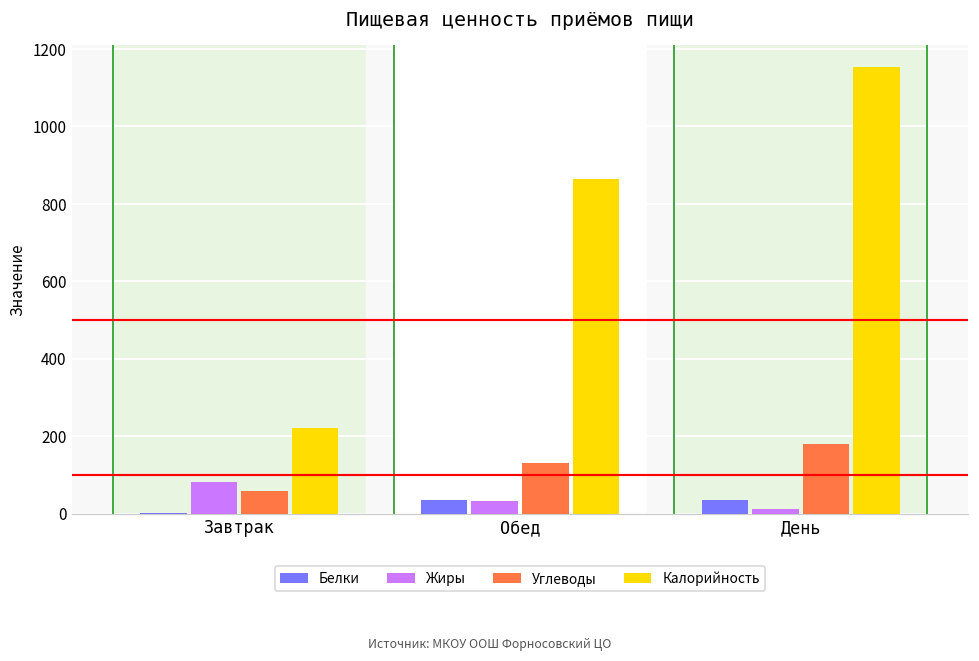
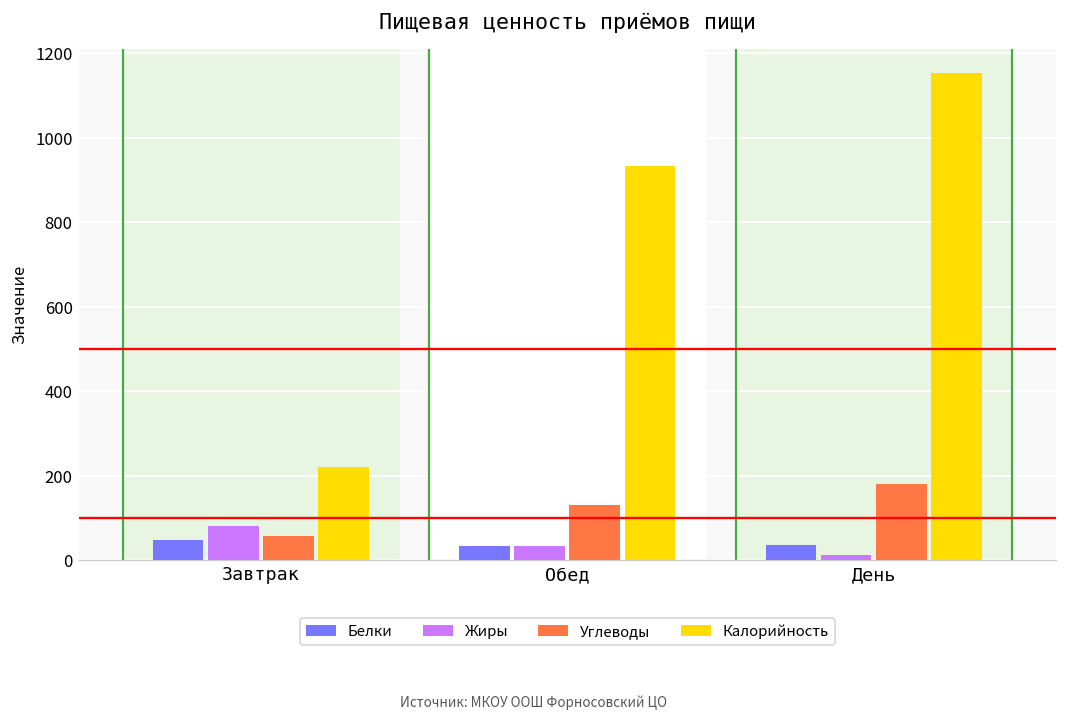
Белки, Завтрак: 0 -> 50
Калорийность, Обед: 860 -> 930
